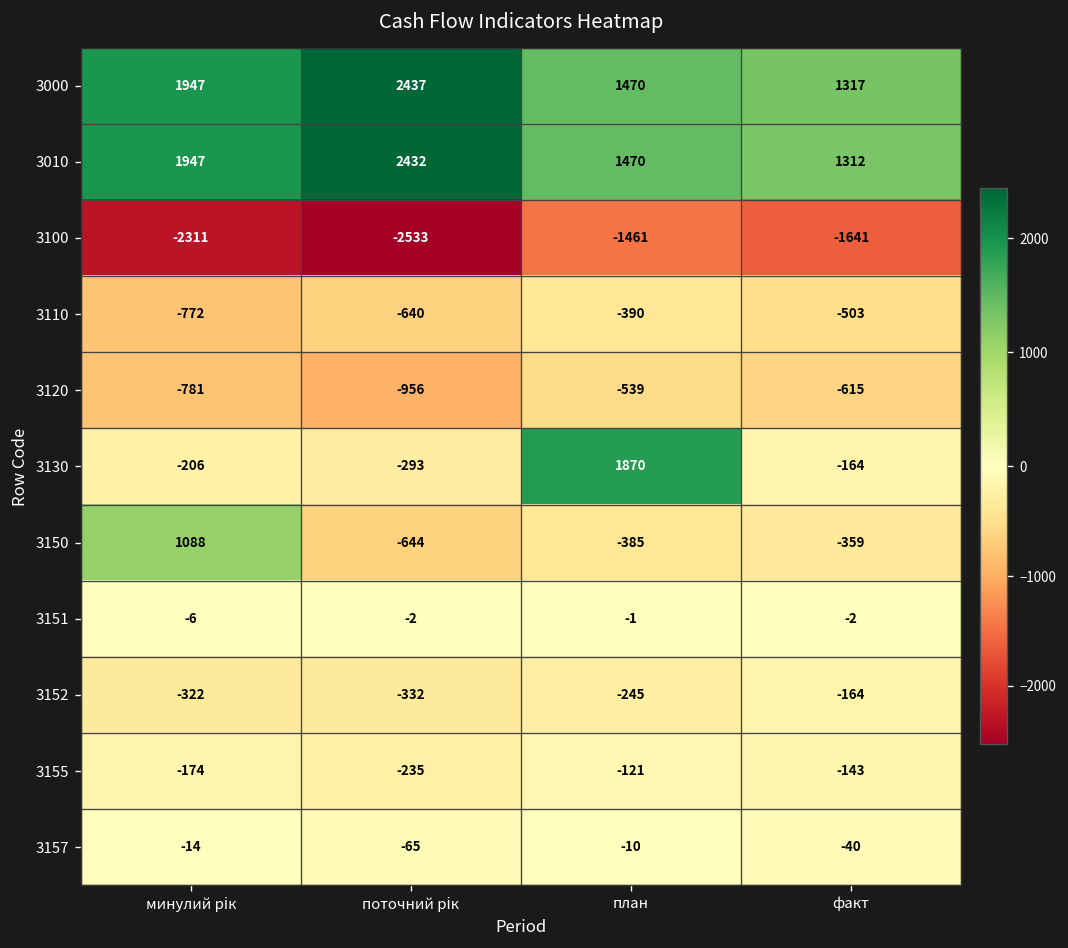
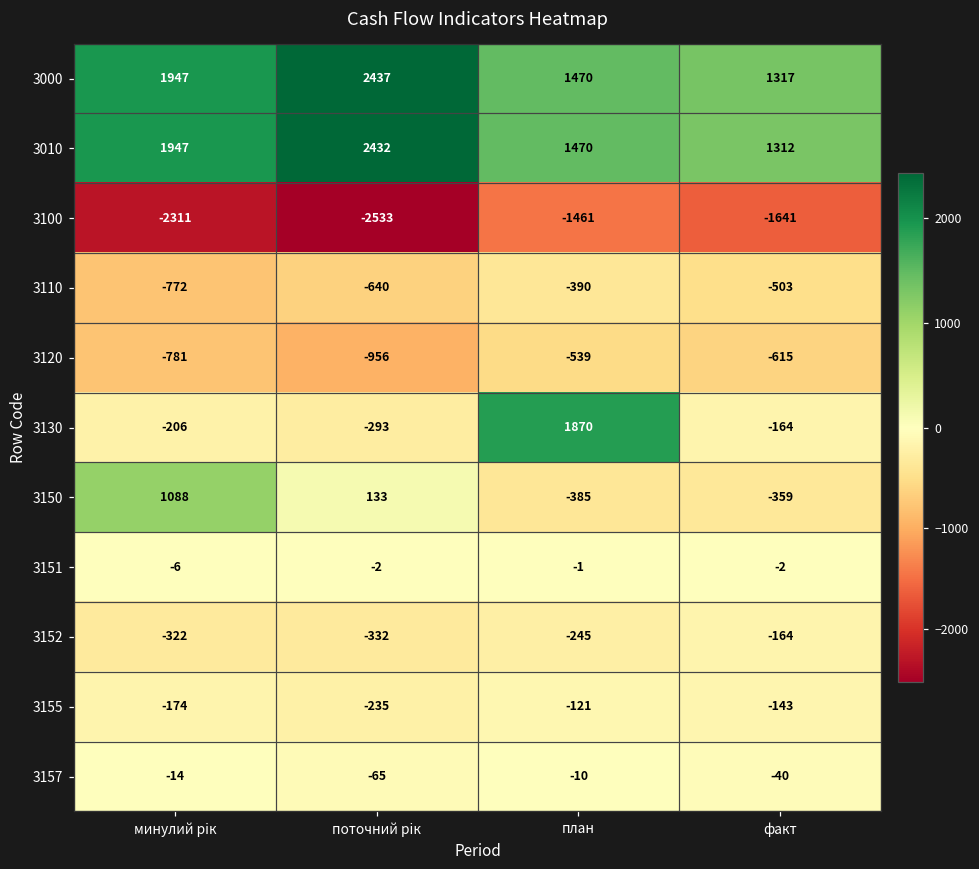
3150, поточний рік: -644 -> 133
